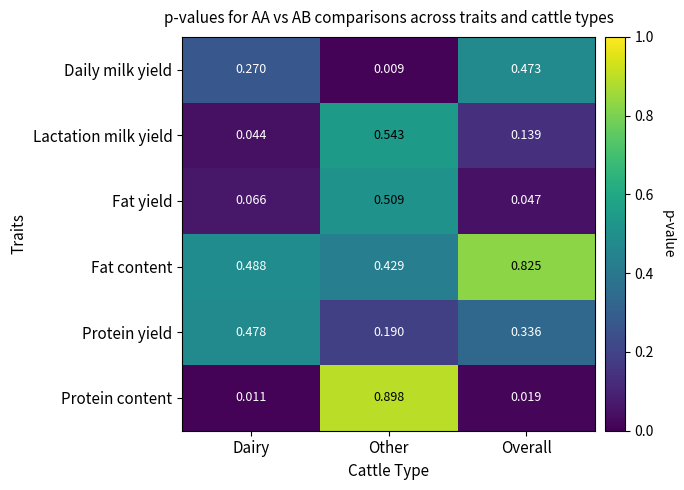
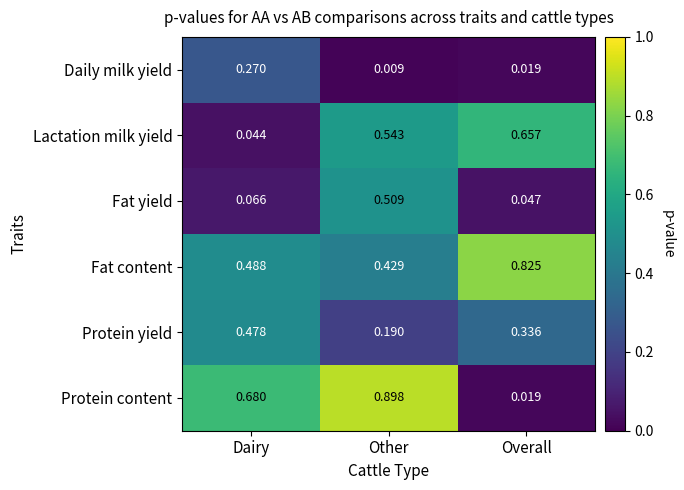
Daily milk yield, Overall: 0.473 -> 0.019
Lactation milk yield, Overall: 0.139 -> 0.657
Protein content, Dairy: 0.011 -> 0.680
